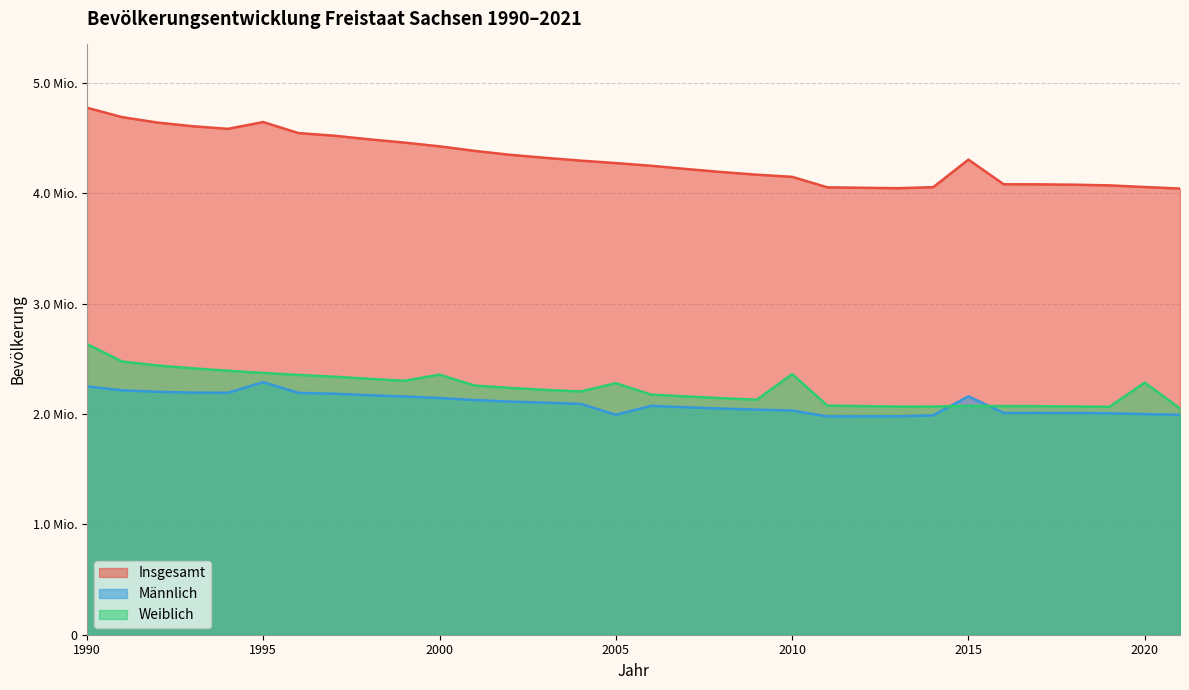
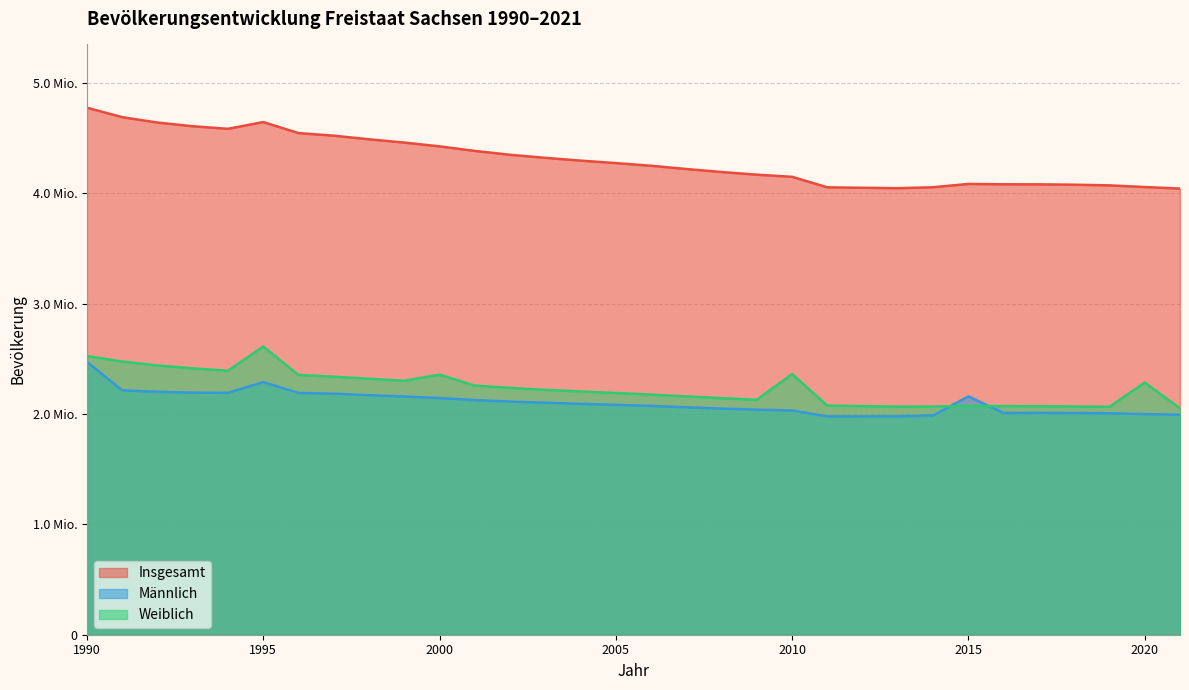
Männlich, 1990: 2.25 Mio. -> 2.47 Mio.
Weiblich, 1990: 2.63 Mio. -> 2.53 Mio.
Weiblich, 1995: 2.37 Mio. -> 2.61 Mio.
Männlich, 2005: 1.99 Mio. -> 2.08 Mio.
Weiblich, 2005: 2.28 Mio. -> 2.19 Mio.
Insgesamt, 2015: 4.31 Mio. -> 4.08 Mio.
